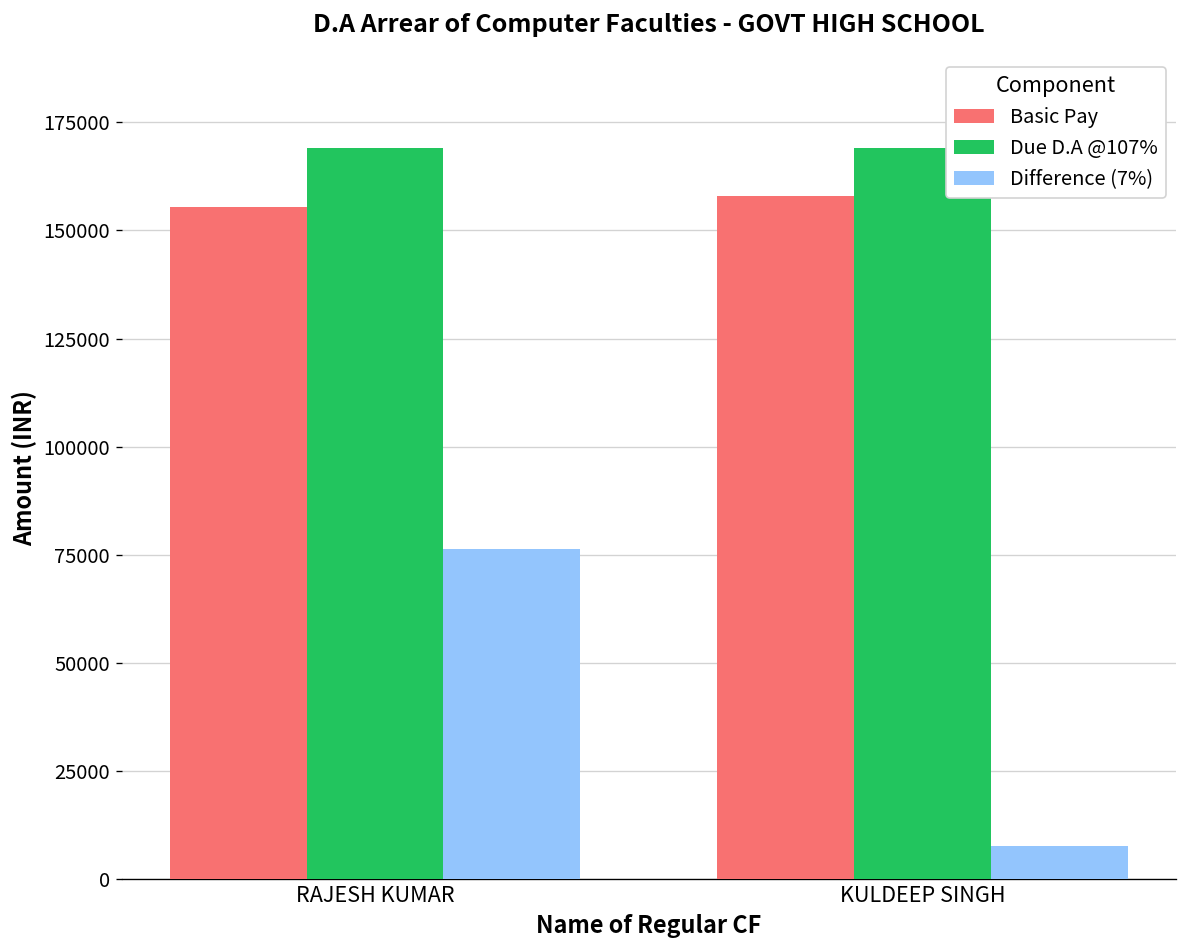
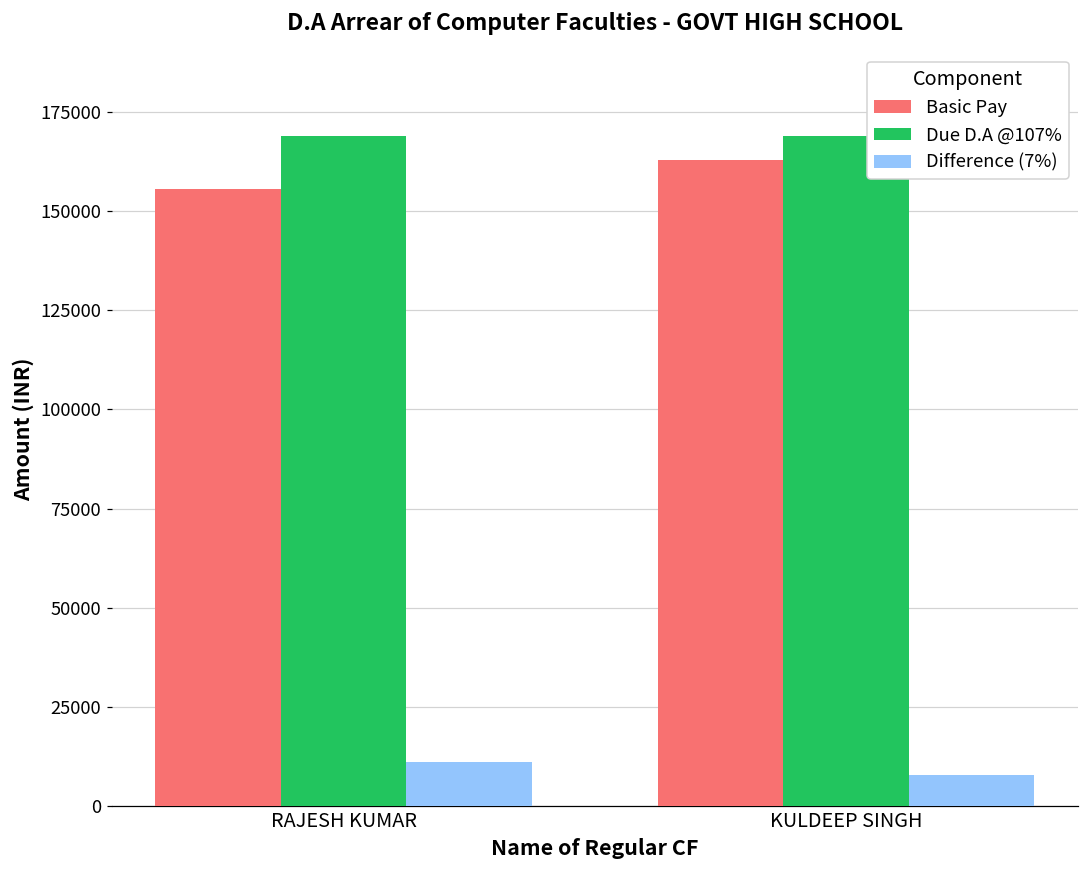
Difference (7%), RAJESH KUMAR: 76000 -> 11000
Basic Pay, KULDEEP SINGH: 158000 -> 163000
